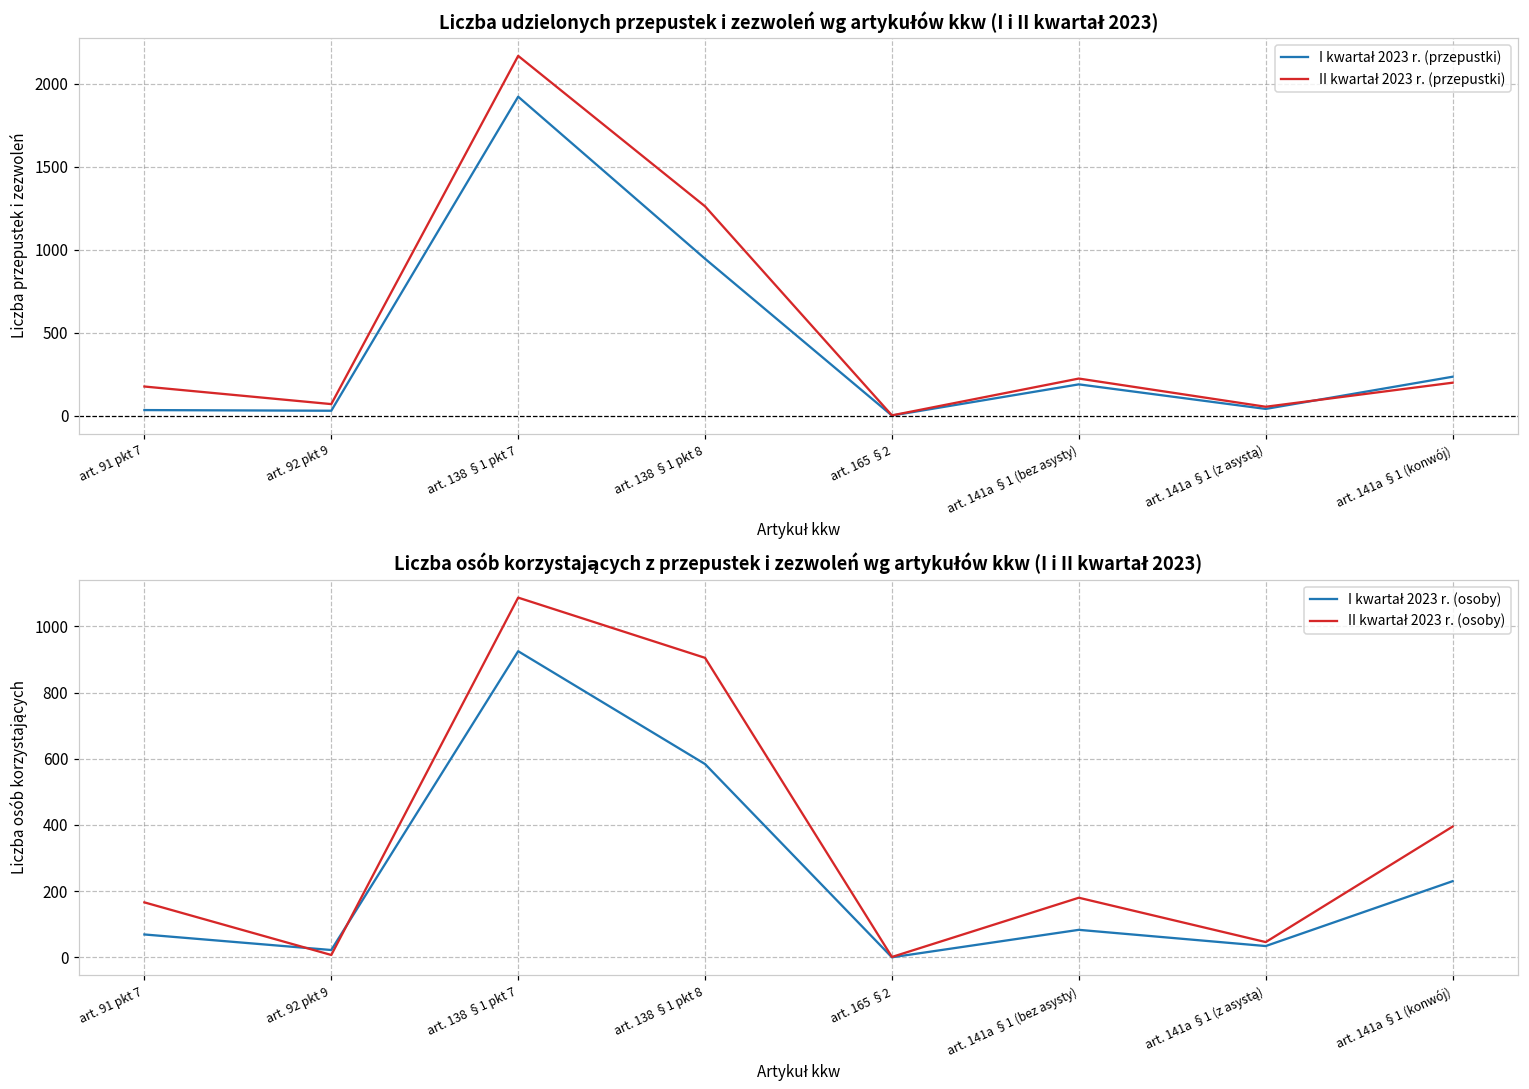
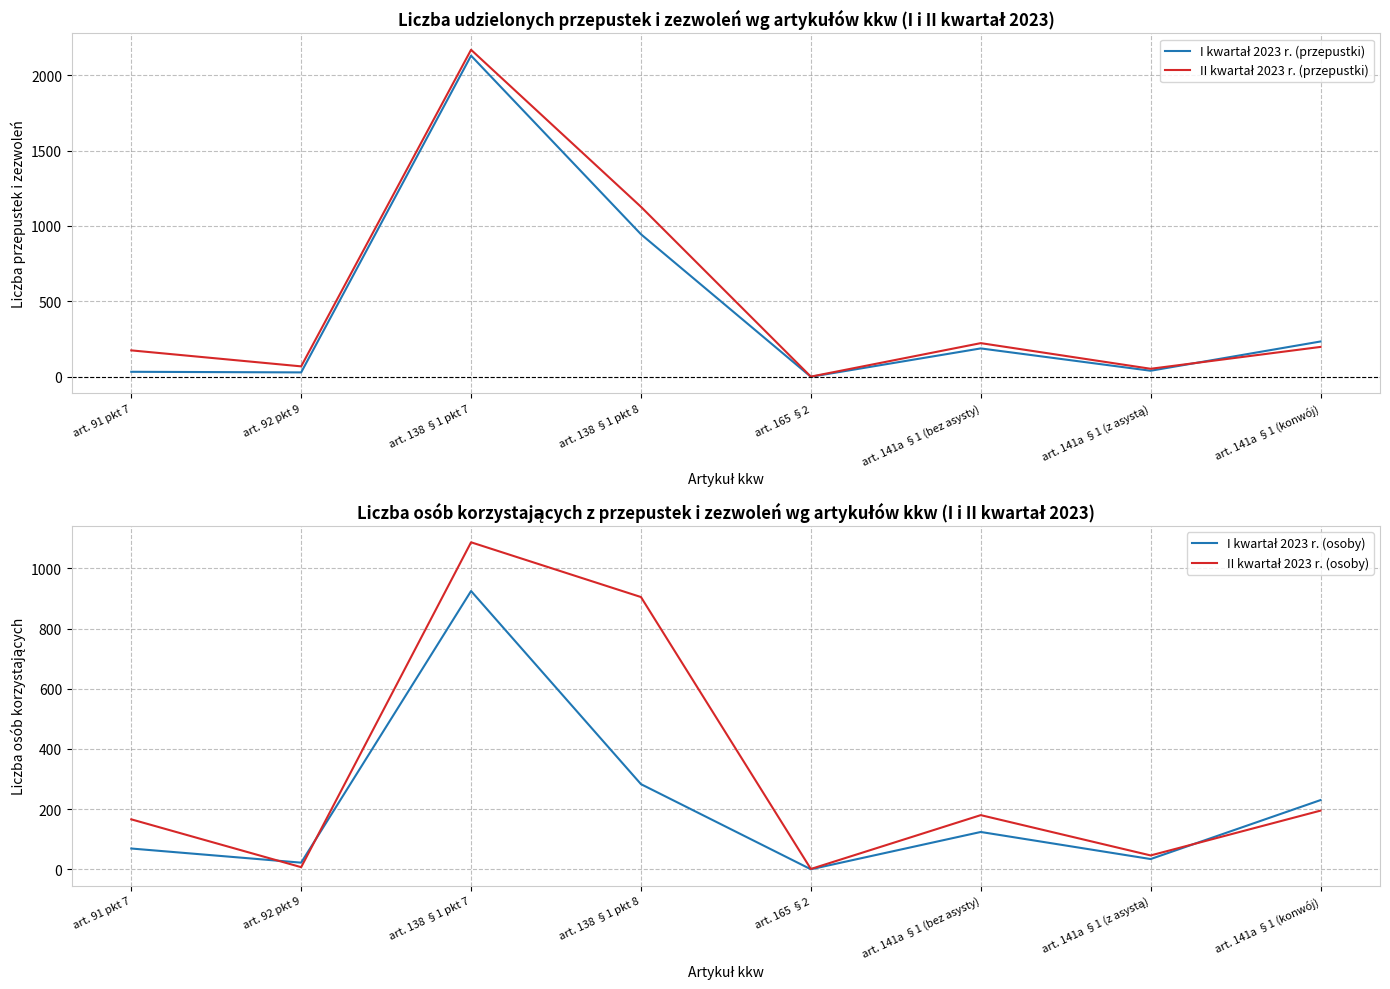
Liczba udzielonych przepustek i zezwoleń wg artykułów kkw (I i II kwartał 2023), I kwartał 2023 r. (przepustki), art. 138 §1 pkt 7: 1920 -> 2130
Liczba udzielonych przepustek i zezwoleń wg artykułów kkw (I i II kwartał 2023), II kwartał 2023 r. (przepustki), art. 138 §1 pkt 8: 1260 -> 1130
Liczba osób korzystających z przepustek i zezwoleń wg artykułów kkw (I i II kwartał 2023), I kwartał 2023 r. (osoby), art. 138 §1 pkt 8: 580 -> 280
Liczba osób korzystających z przepustek i zezwoleń wg artykułów kkw (I i II kwartał 2023), I kwartał 2023 r. (osoby), art. 141a §1 (bez asysty): 80 -> 120
Liczba osób korzystających z przepustek i zezwoleń wg artykułów kkw (I i II kwartał 2023), II kwartał 2023 r. (osoby), art. 141a §1 (konwój): 400 -> 200
